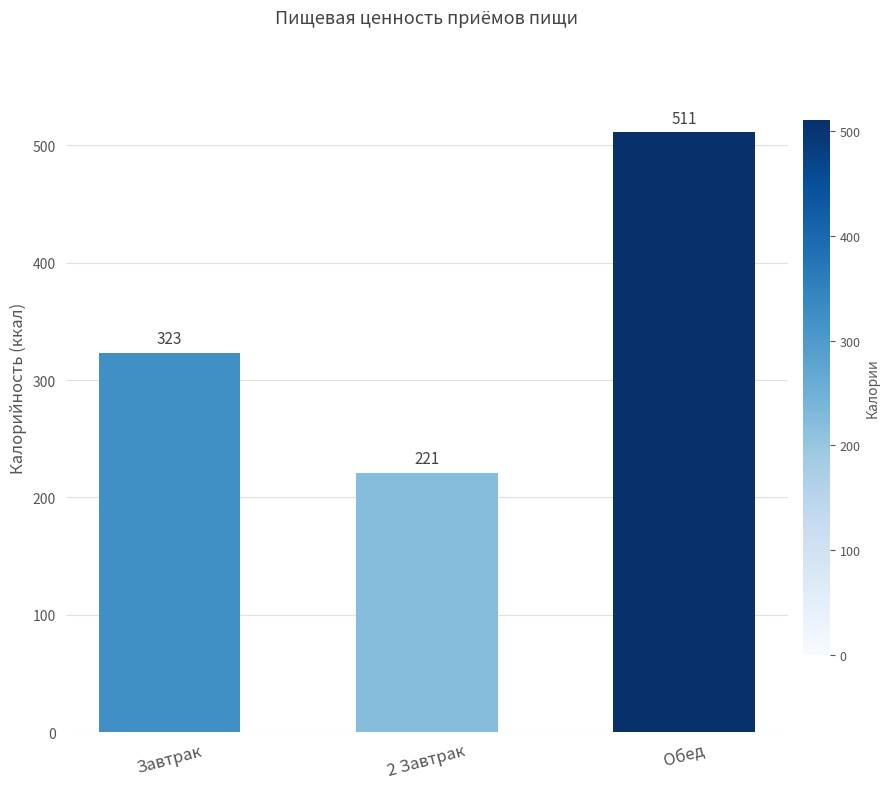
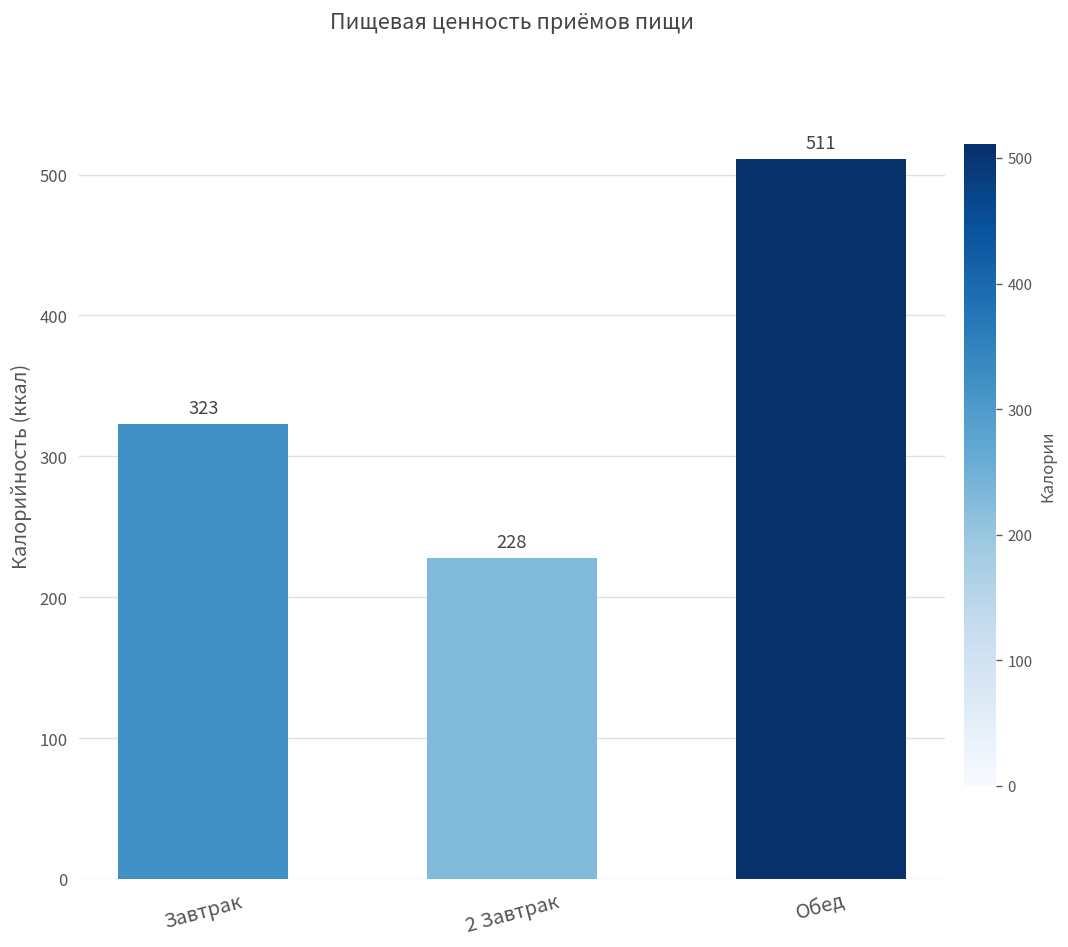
2 Завтрак: 221 -> 228
